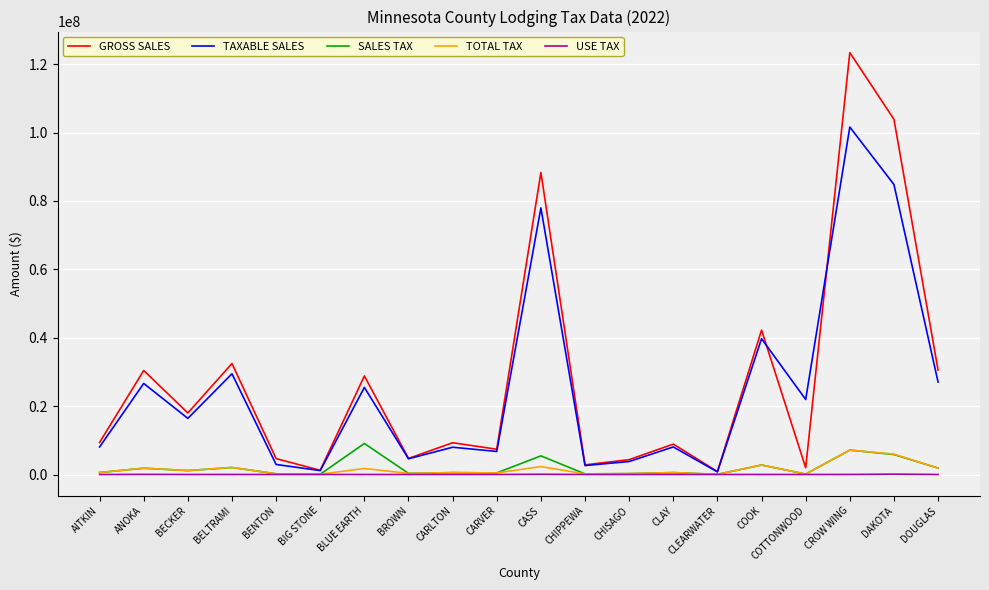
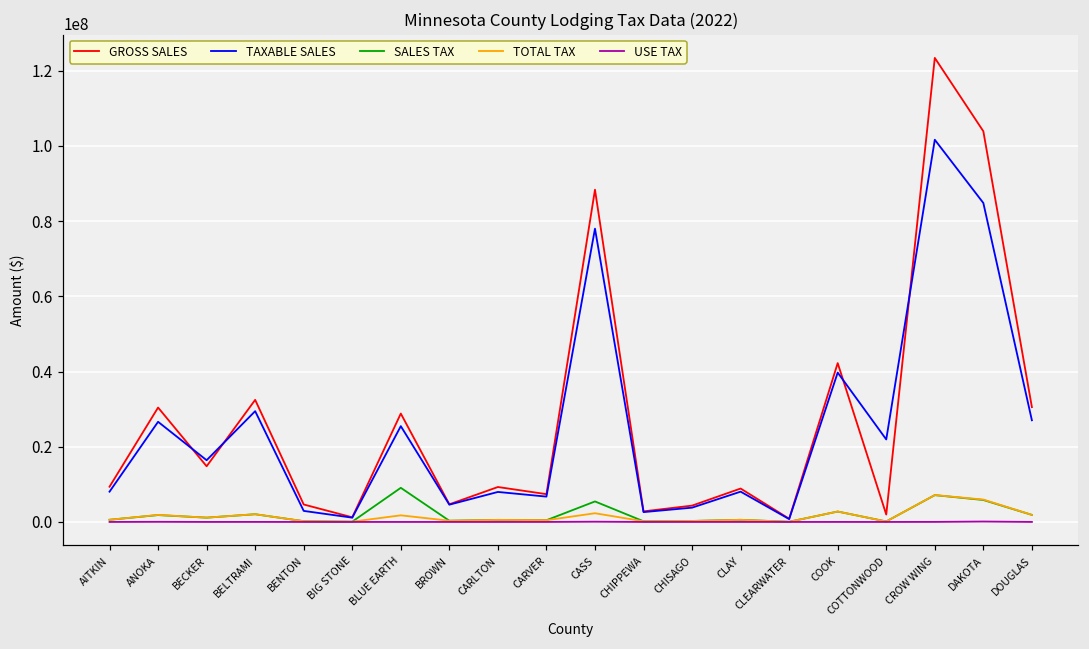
GROSS SALES, BECKER: 18000000 -> 15000000
